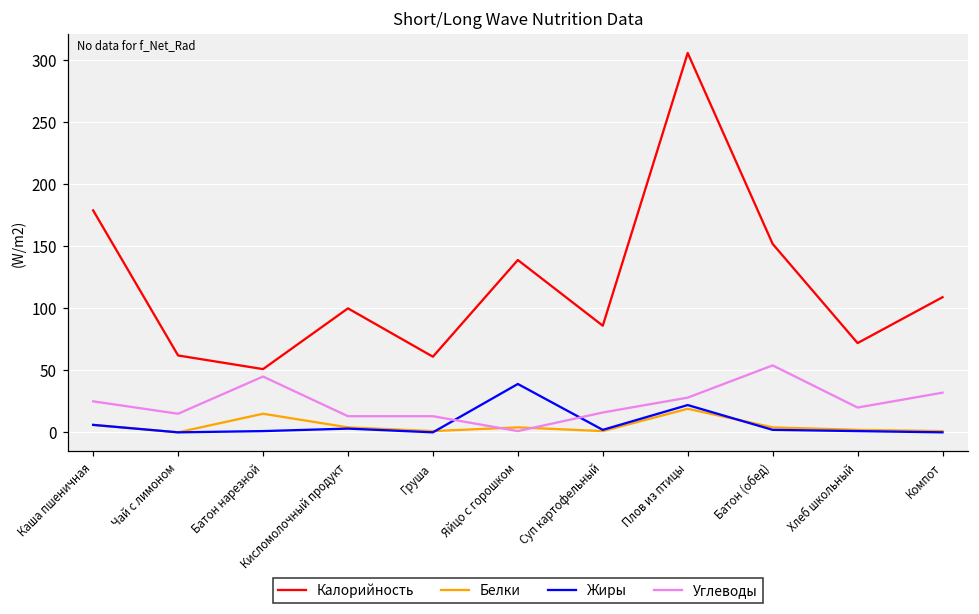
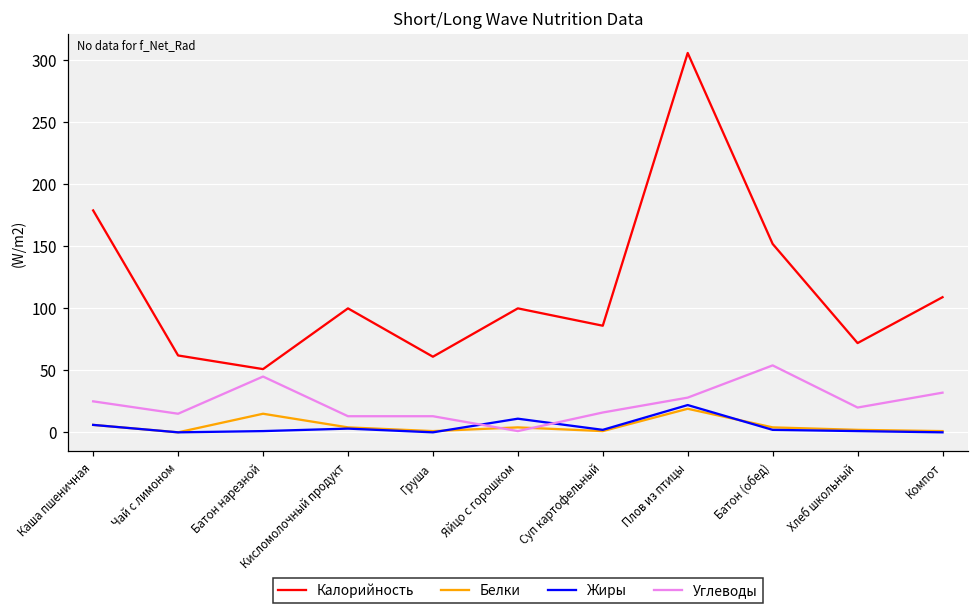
Калорийность, Яйцо с горошком: 139 -> 100
Жиры, Яйцо с горошком: 39 -> 11
